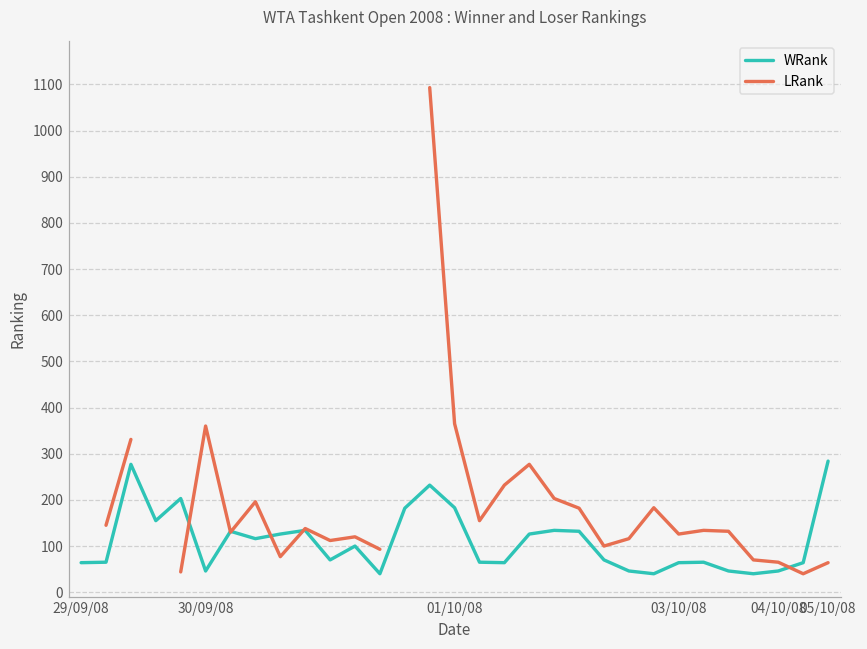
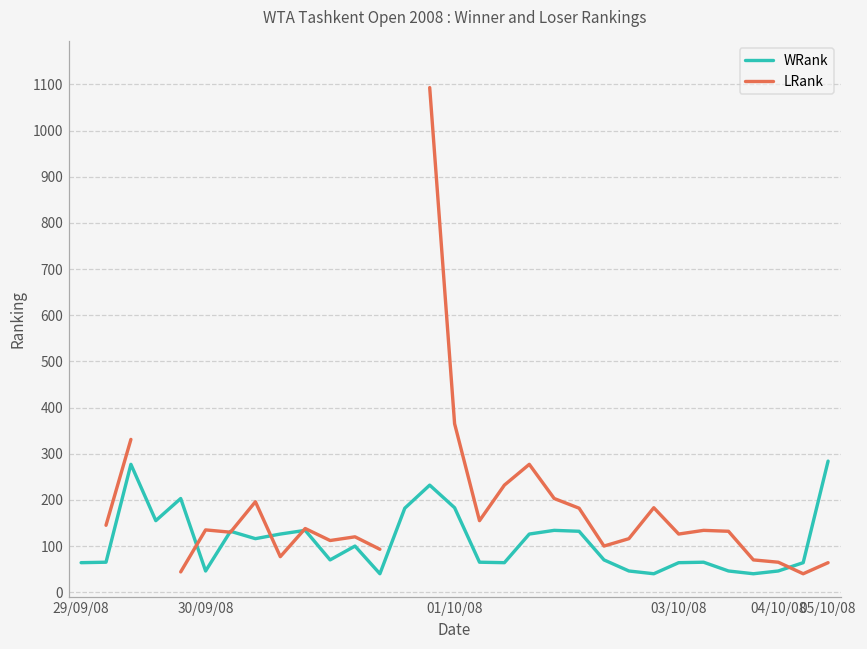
LRank, 30/09/08: 360 -> 140
